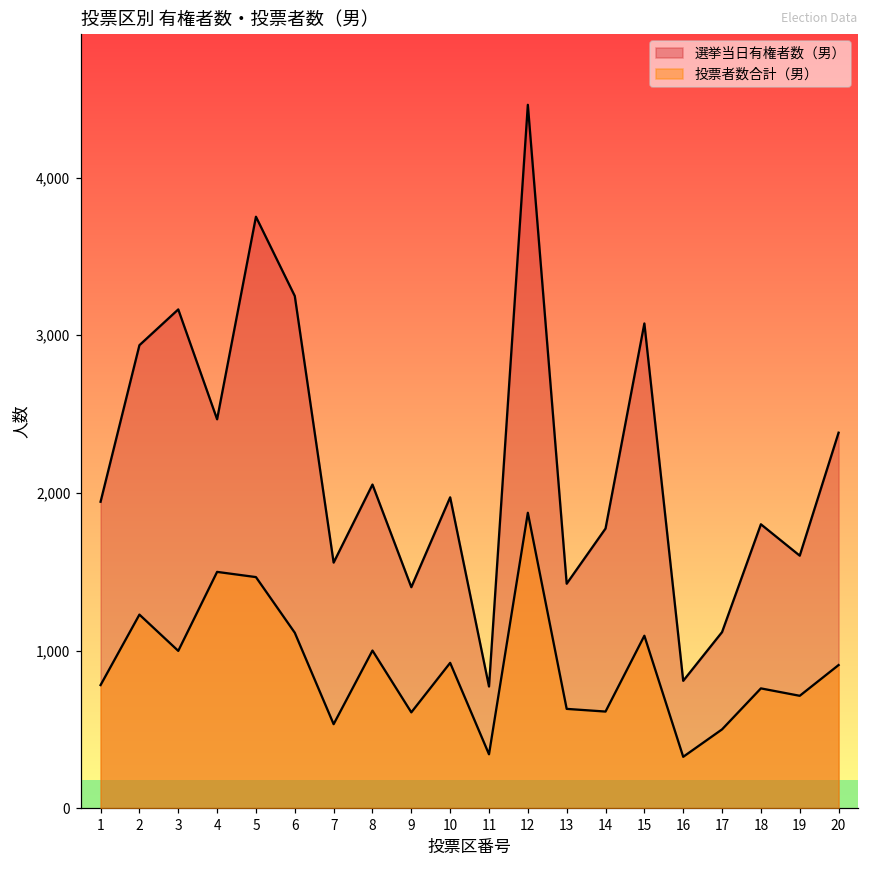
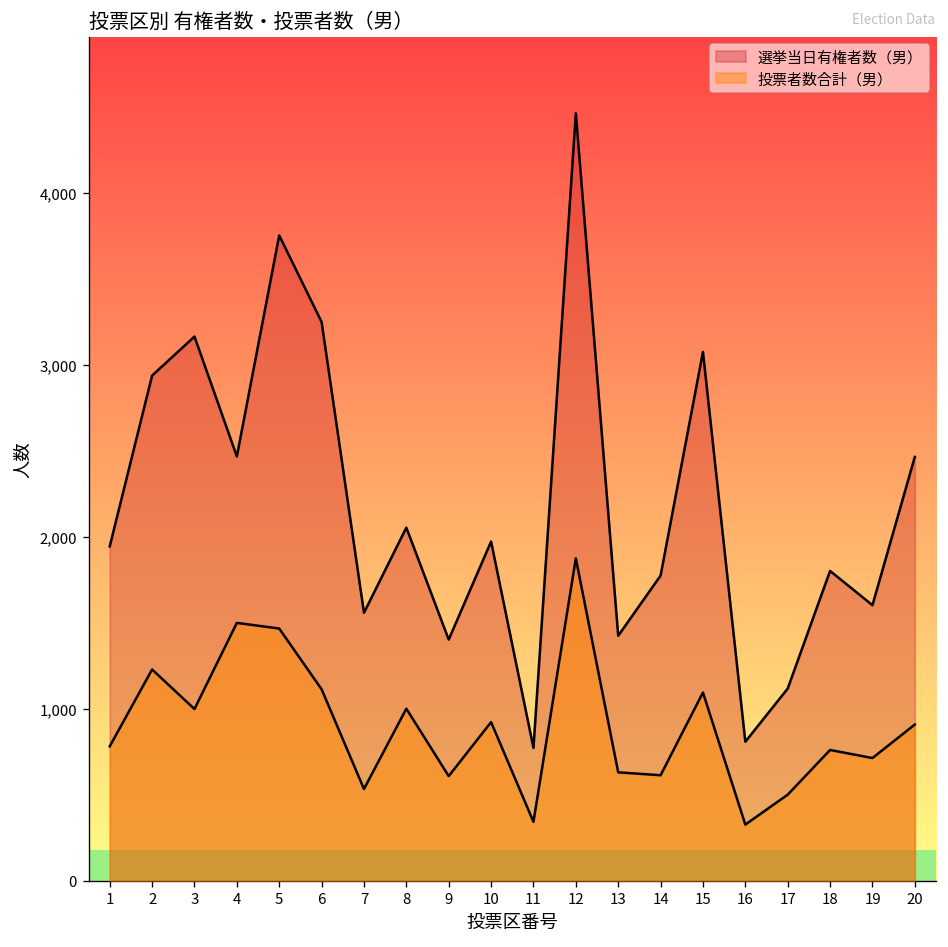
選挙当日有権者数（男）, 20: 2,380 -> 2,460
